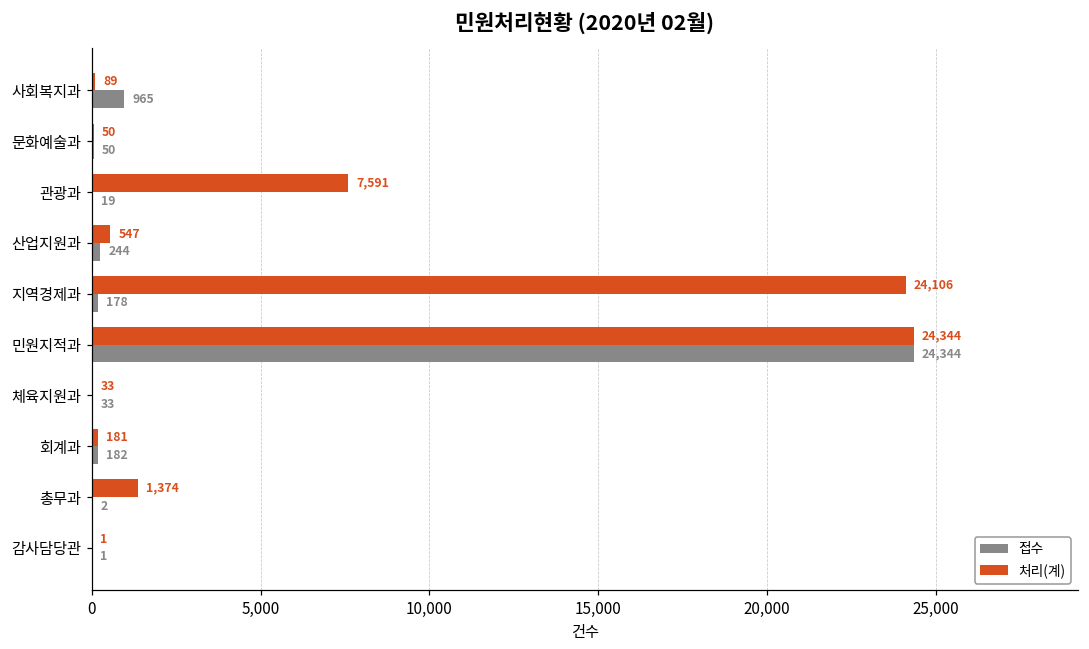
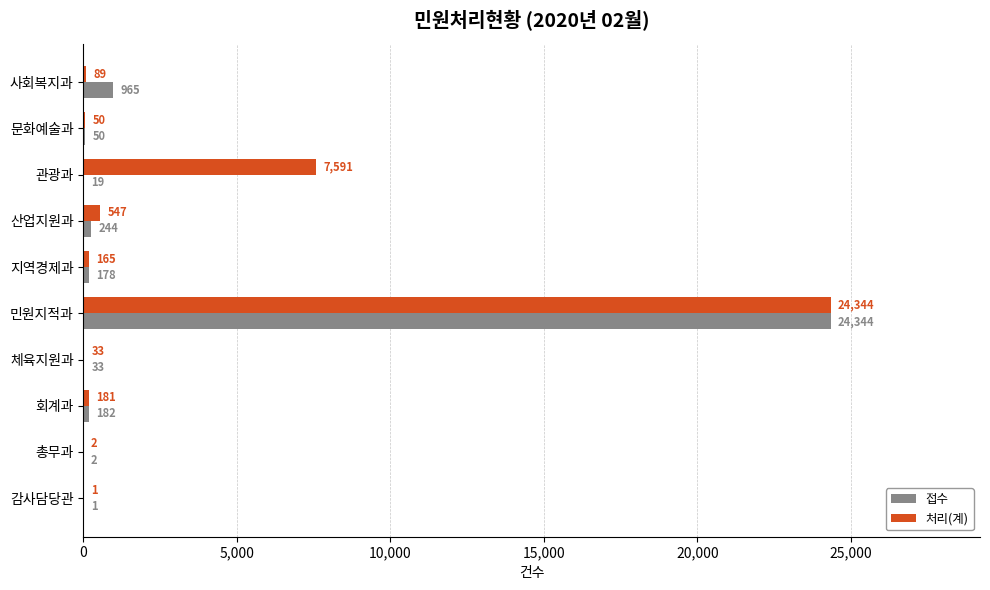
처리(계), 지역경제과: 24,106 -> 165
처리(계), 총무과: 1,374 -> 2
